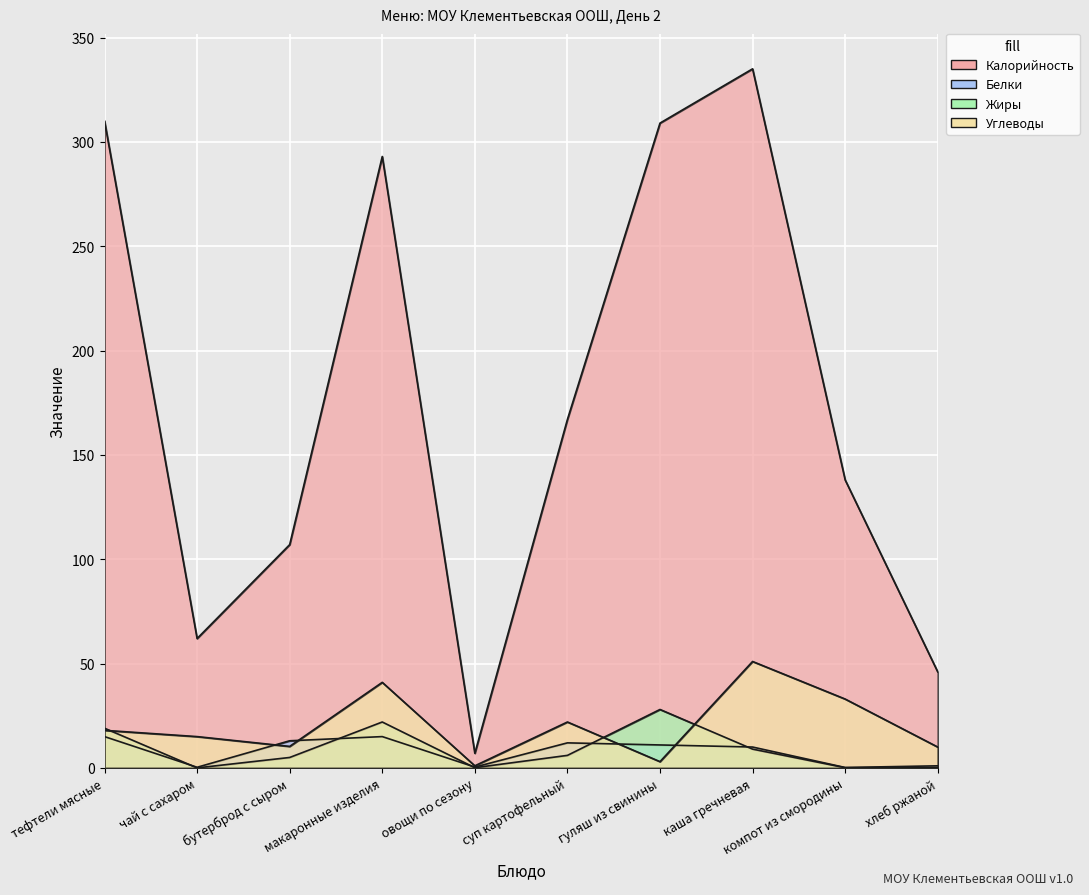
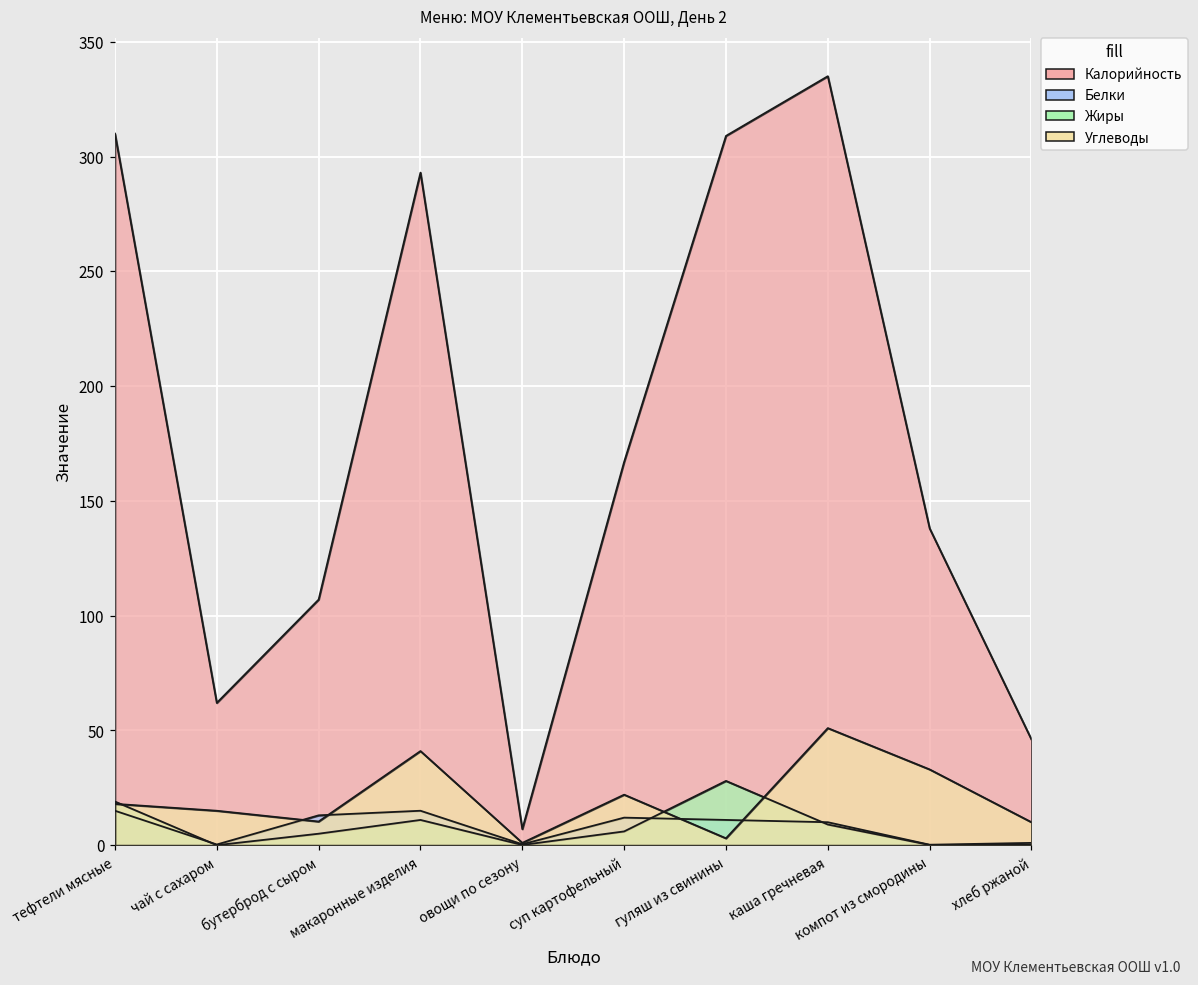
Жиры, макаронные изделия: 22 -> 11
